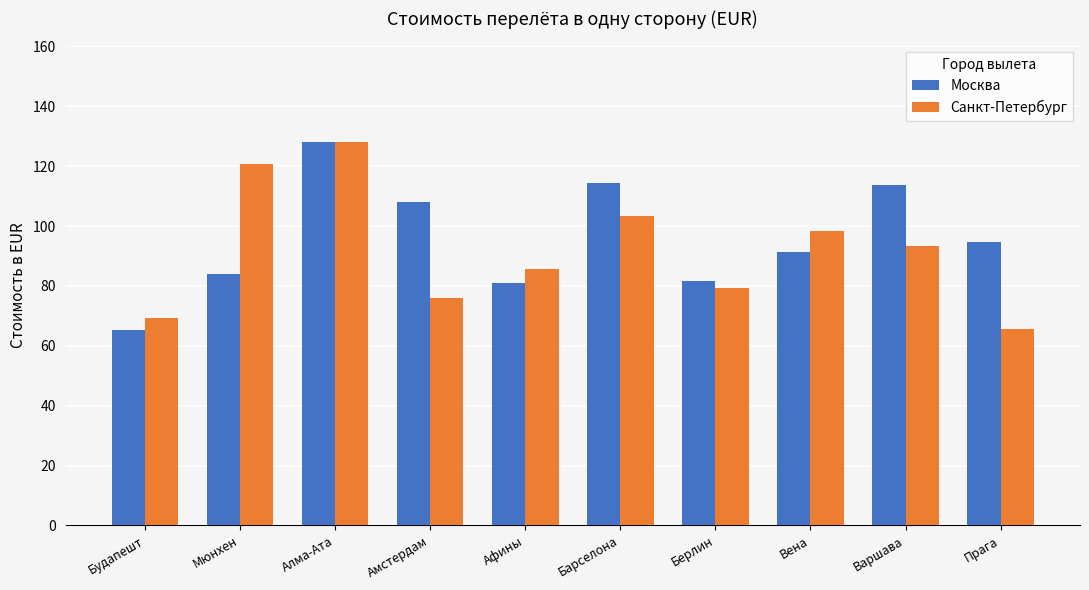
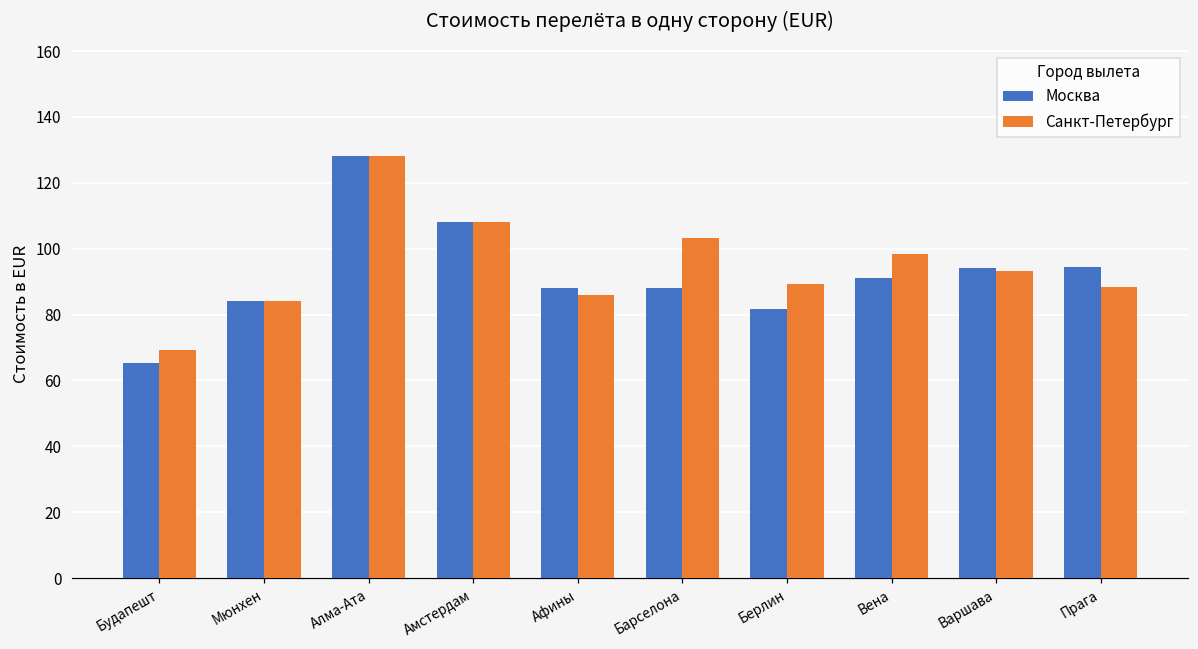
Санкт-Петербург, Мюнхен: 121 -> 84
Санкт-Петербург, Амстердам: 76 -> 108
Москва, Афины: 81 -> 88
Москва, Барселона: 114 -> 88
Санкт-Петербург, Берлин: 79 -> 89
Москва, Варшава: 114 -> 94
Санкт-Петербург, Прага: 66 -> 88
